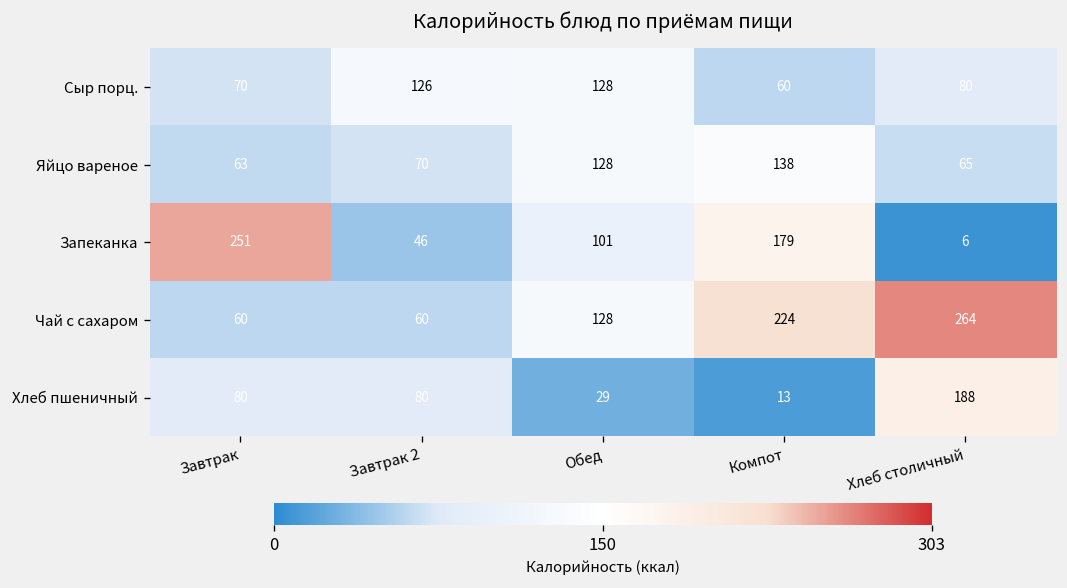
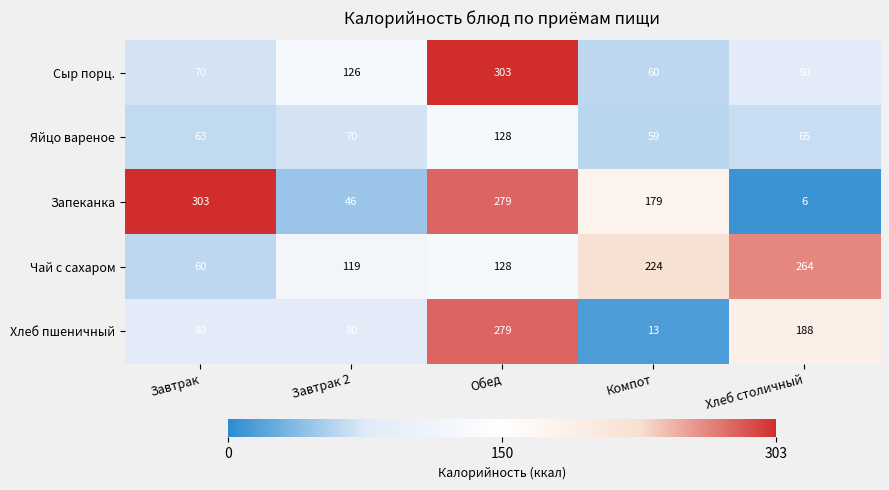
Сыр порц., Обед: 128 -> 303
Яйцо вареное, Компот: 138 -> 59
Запеканка, Завтрак: 251 -> 303
Запеканка, Обед: 101 -> 279
Чай с сахаром, Завтрак 2: 60 -> 119
Хлеб пшеничный, Обед: 29 -> 279
